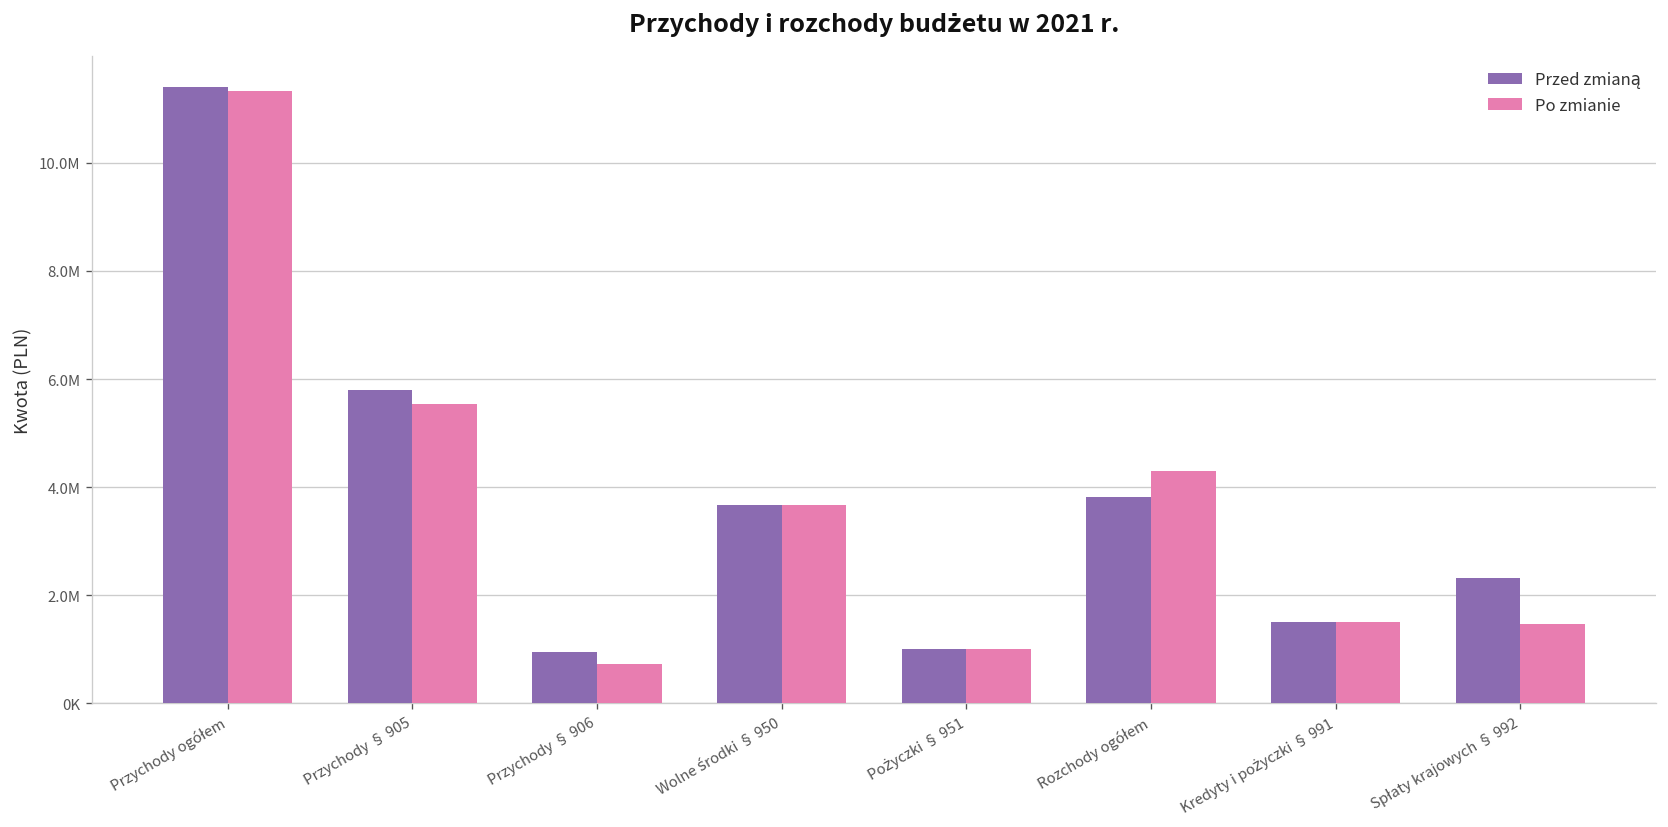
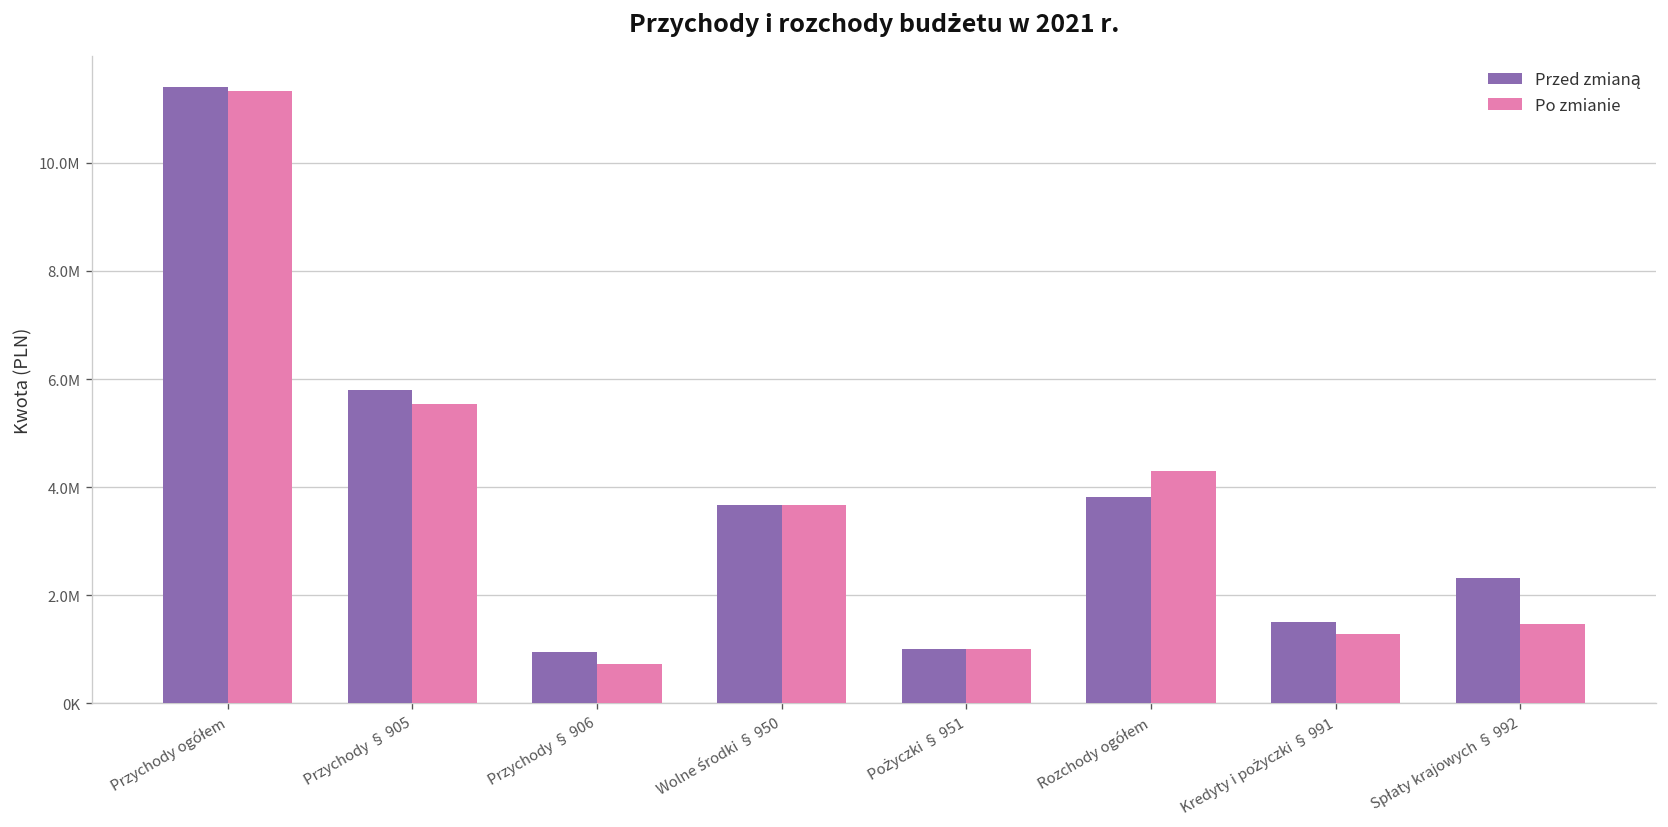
Po zmianie, Kredyty i pożyczki § 991: 1500000 -> 1300000
